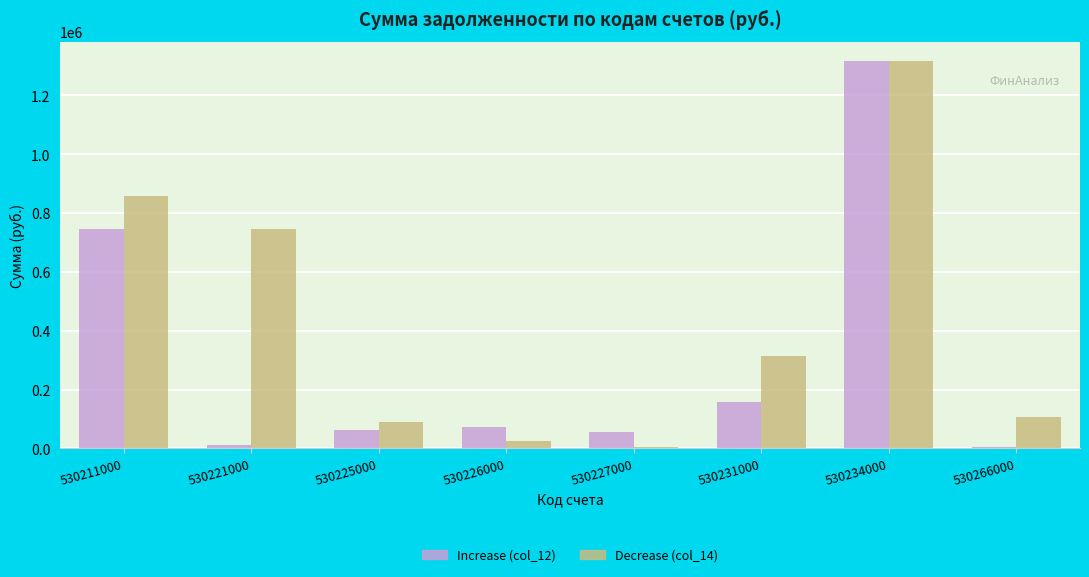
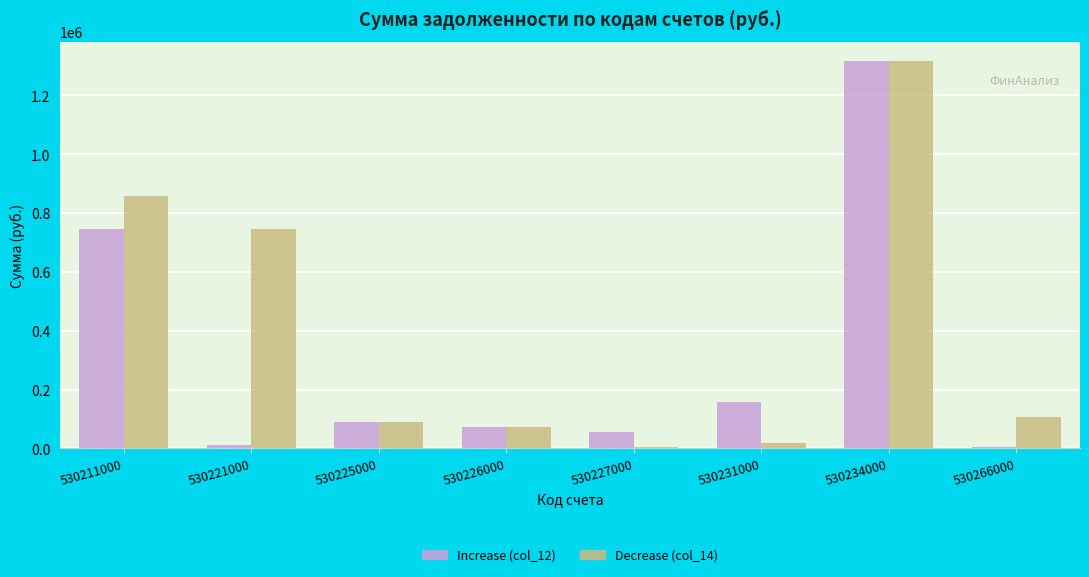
Increase (col_12), 530225000: 60000 -> 90000
Decrease (col_14), 530226000: 20000 -> 70000
Decrease (col_14), 530231000: 310000 -> 20000
